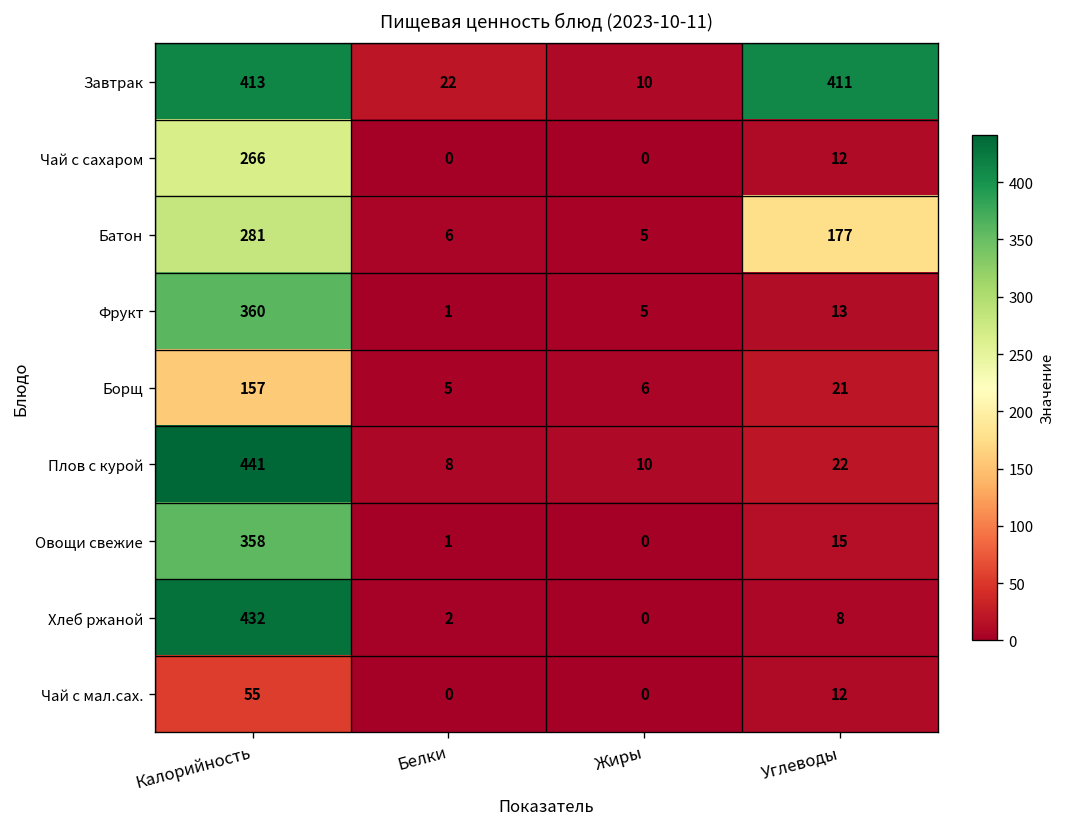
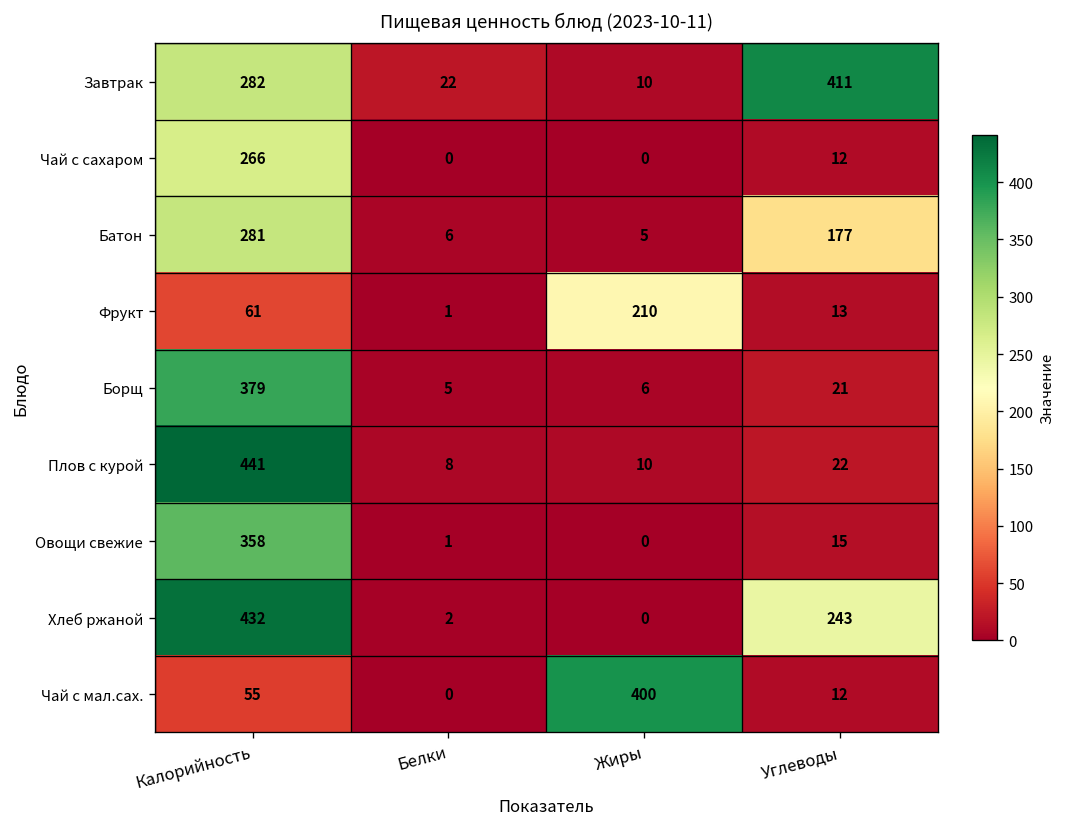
Завтрак, Калорийность: 413 -> 282
Фрукт, Калорийность: 360 -> 61
Фрукт, Жиры: 5 -> 210
Борщ, Калорийность: 157 -> 379
Хлеб ржаной, Углеводы: 8 -> 243
Чай с мал.сах., Жиры: 0 -> 400
